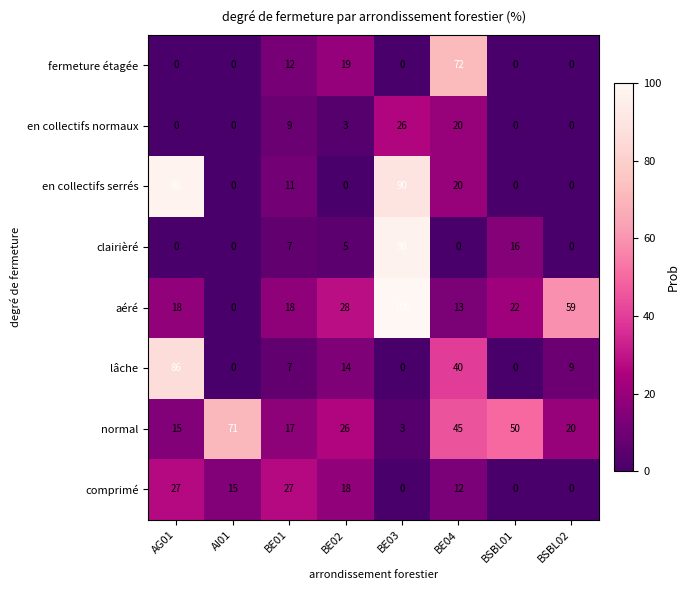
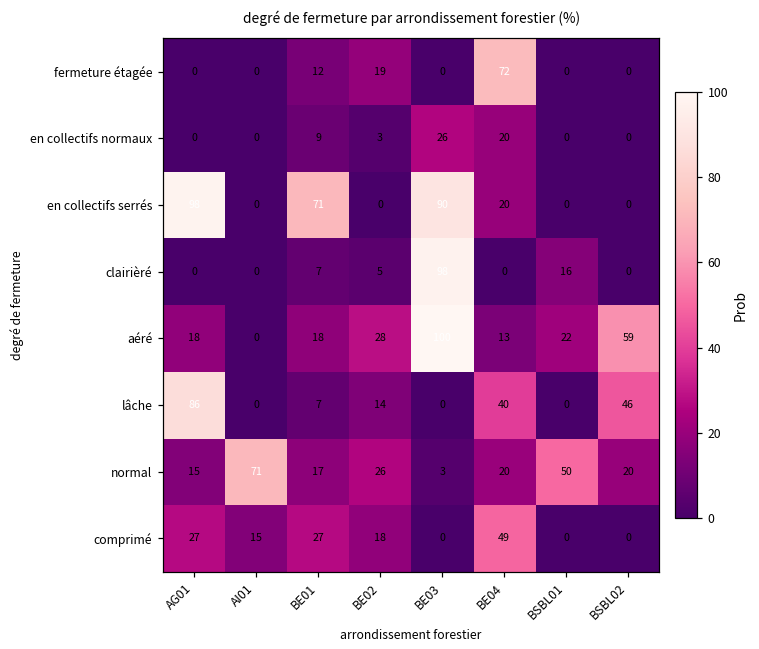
en collectifs serrés, BE01: 11 -> 71
lâche, BSBL02: 9 -> 46
normal, BE04: 45 -> 20
comprimé, BE04: 12 -> 49
